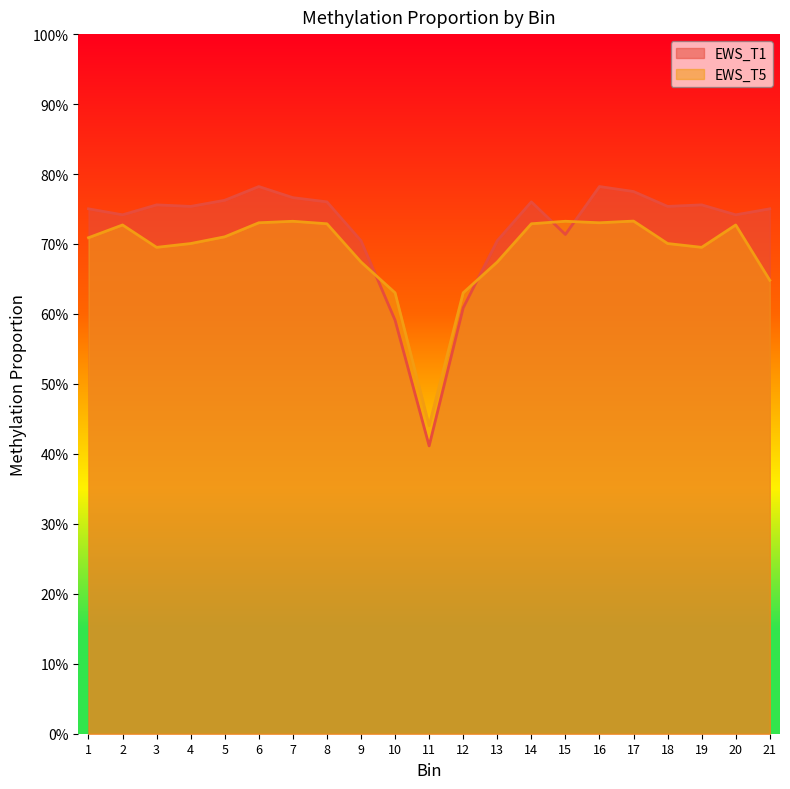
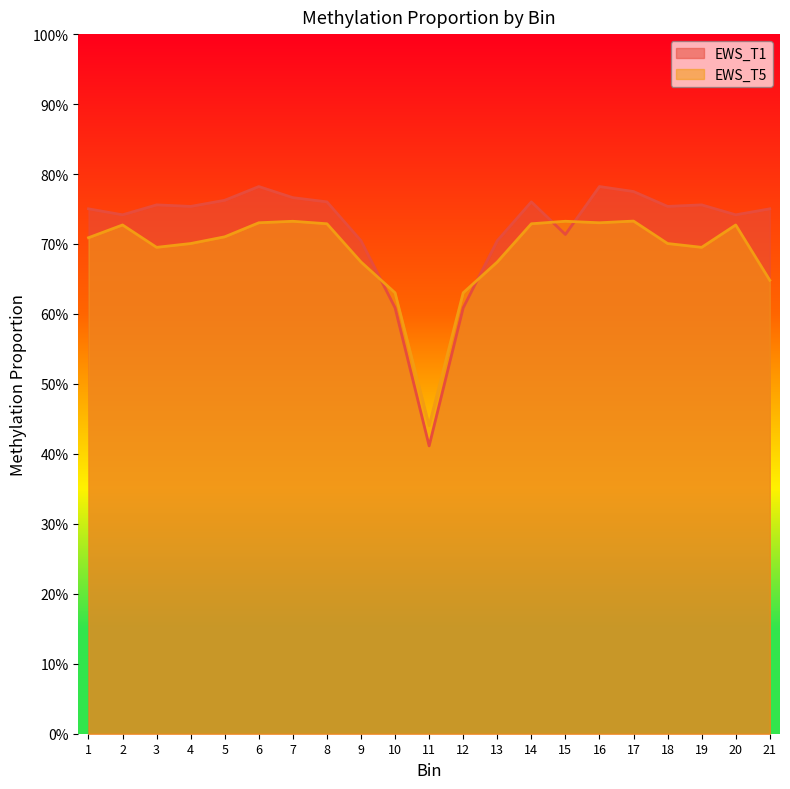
EWS_T1, 10: 59% -> 61%
